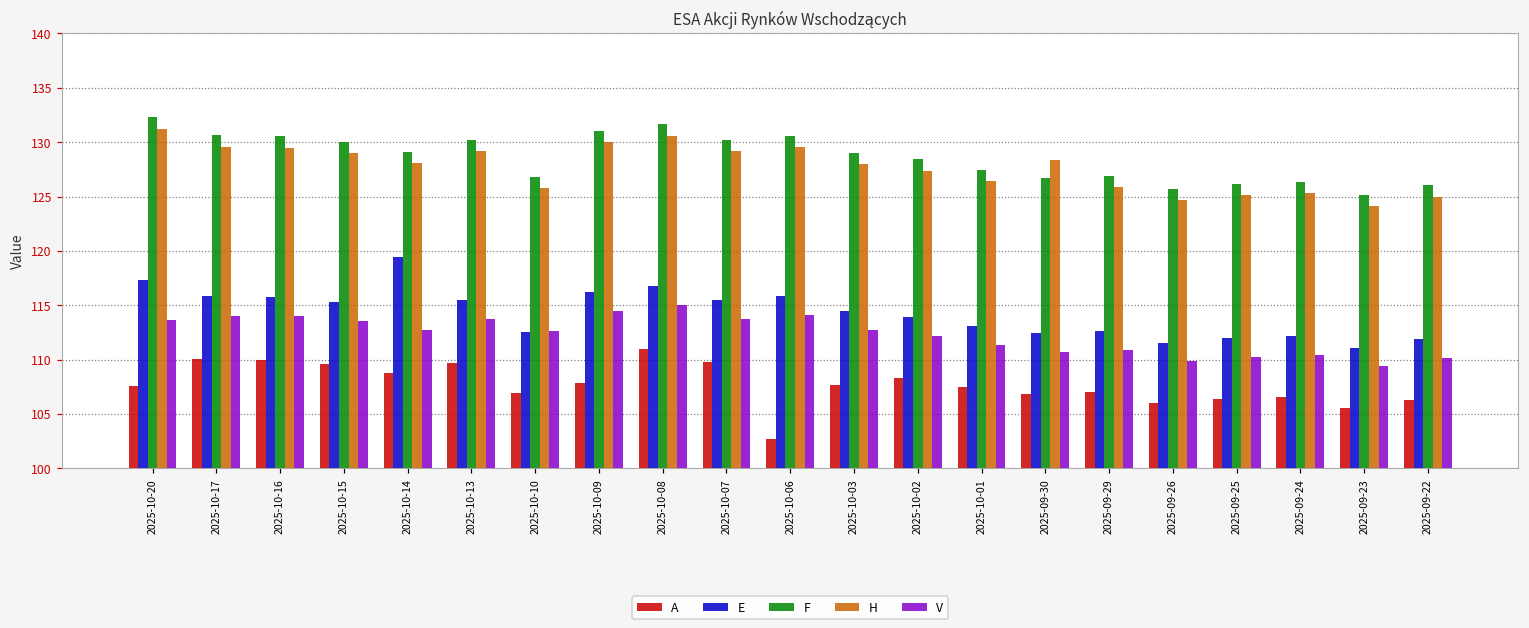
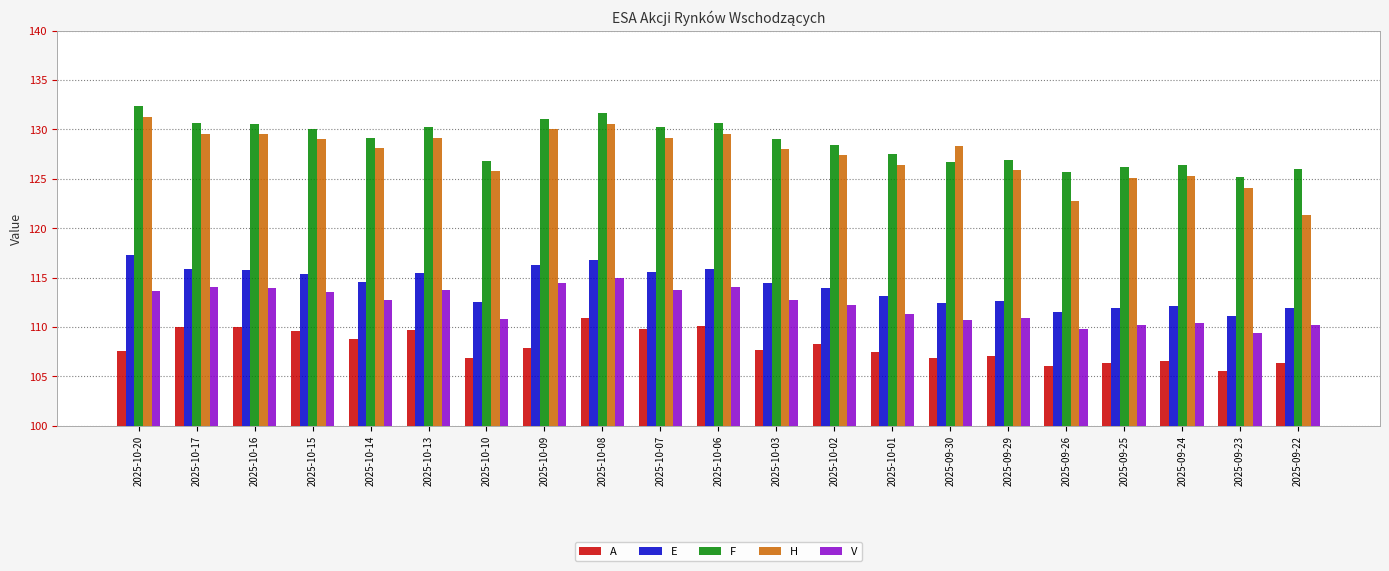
E, 2025-10-14: 119 -> 115
V, 2025-10-10: 113 -> 111
A, 2025-10-06: 103 -> 110
H, 2025-09-26: 125 -> 123
H, 2025-09-22: 125 -> 121
